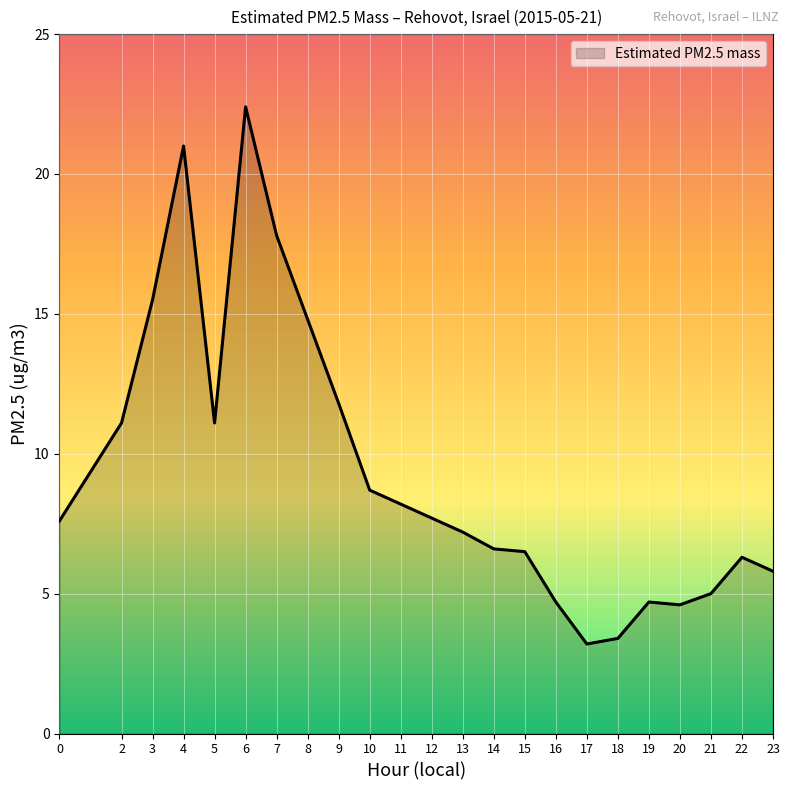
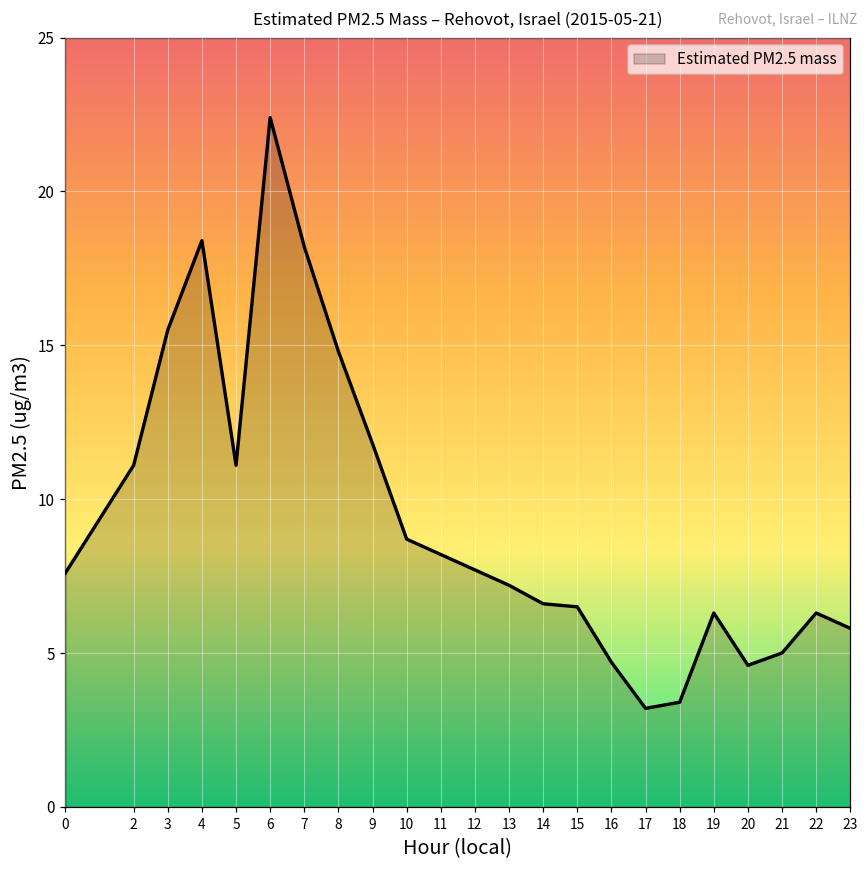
4: 21.0 -> 18.4
7: 17.8 -> 18.2
19: 4.7 -> 6.3
